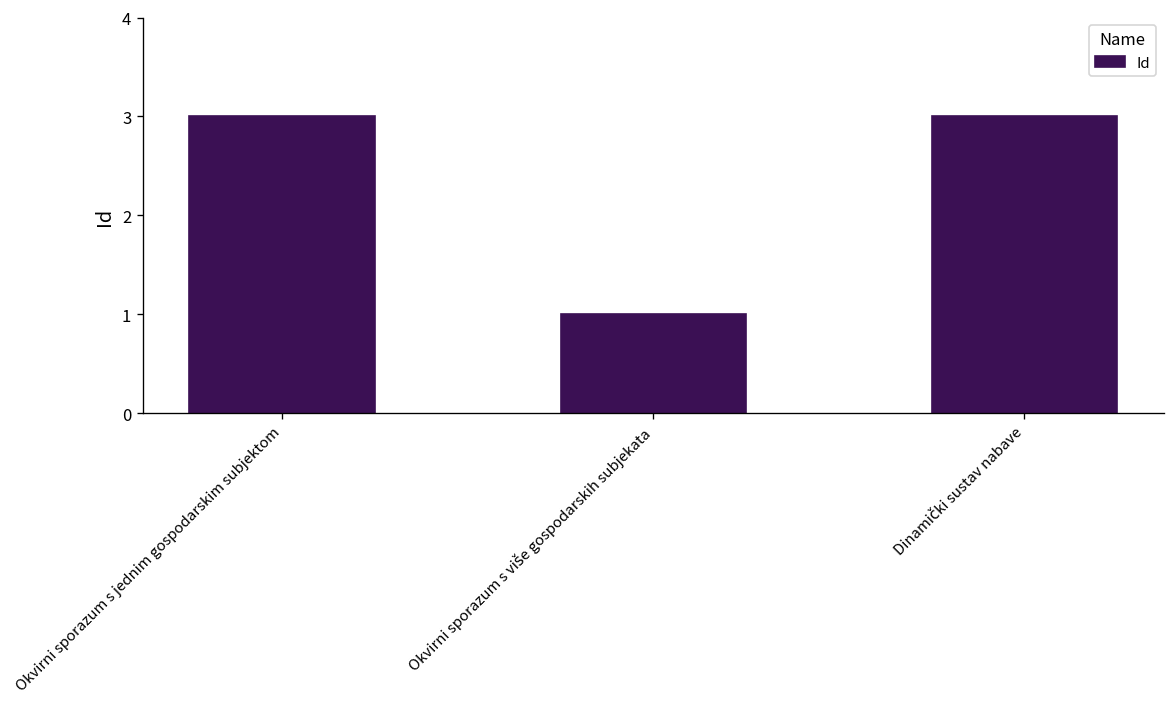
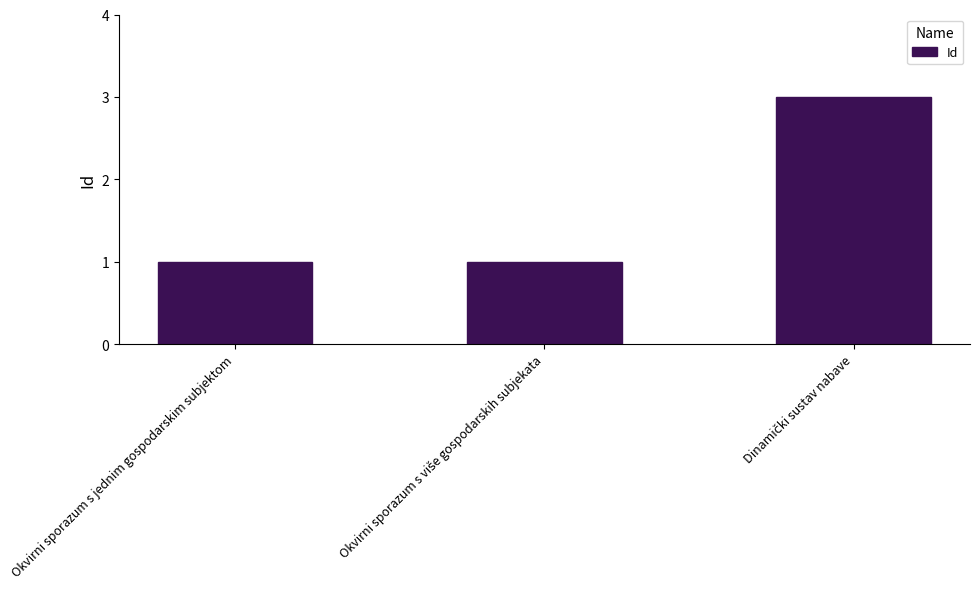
Okvirni sporazum s jednim gospodarskim subjektom: 3 -> 1
